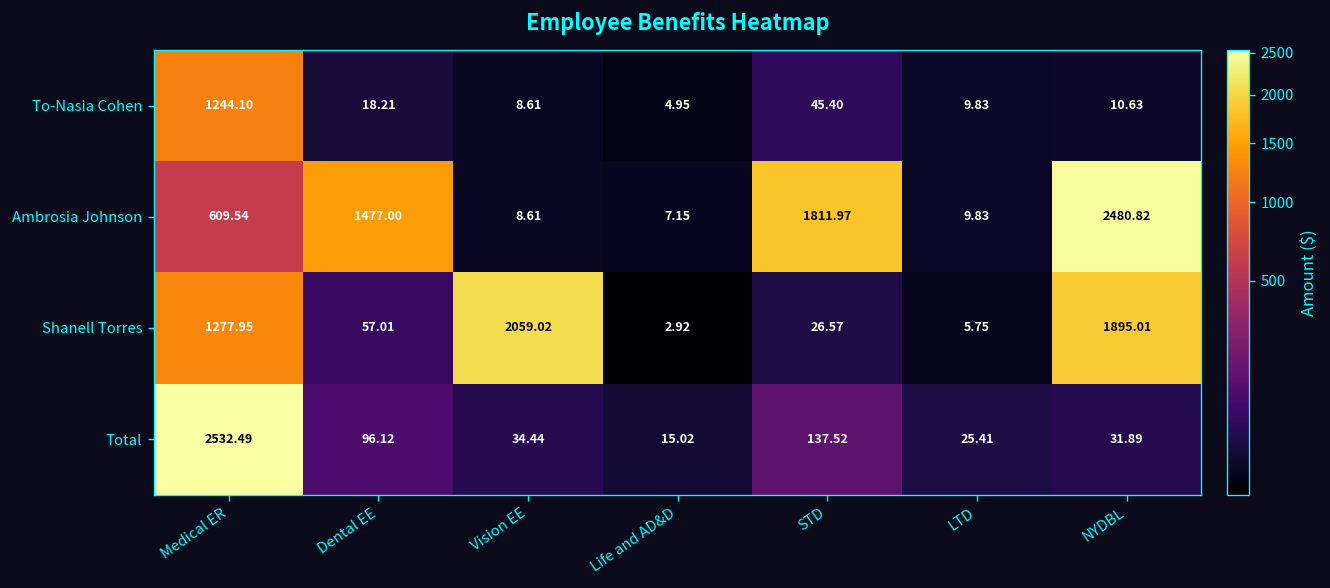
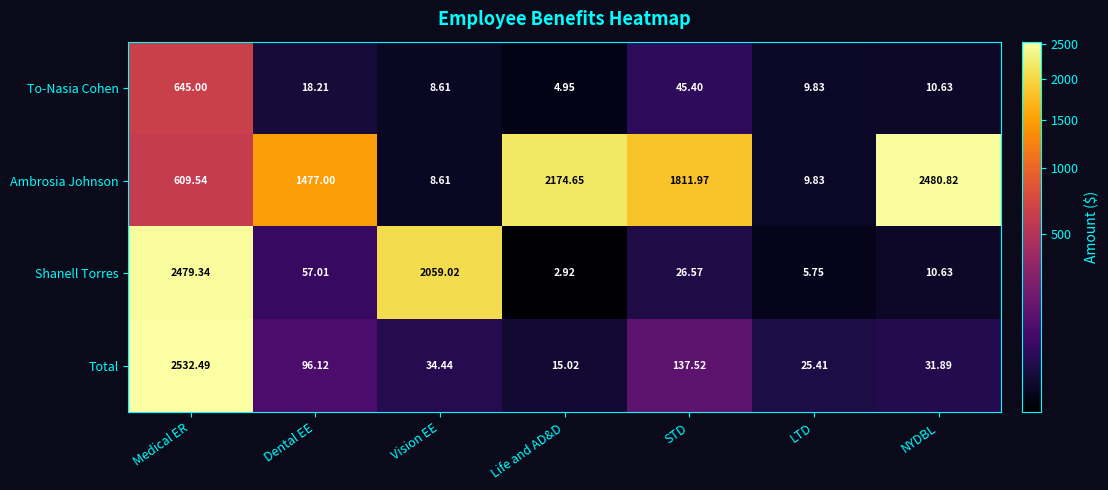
To-Nasia Cohen, Medical ER: 1244.10 -> 645.00
Ambrosia Johnson, Life and AD&D: 7.15 -> 2174.65
Shanell Torres, Medical ER: 1277.95 -> 2479.34
Shanell Torres, NYDBL: 1895.01 -> 10.63
